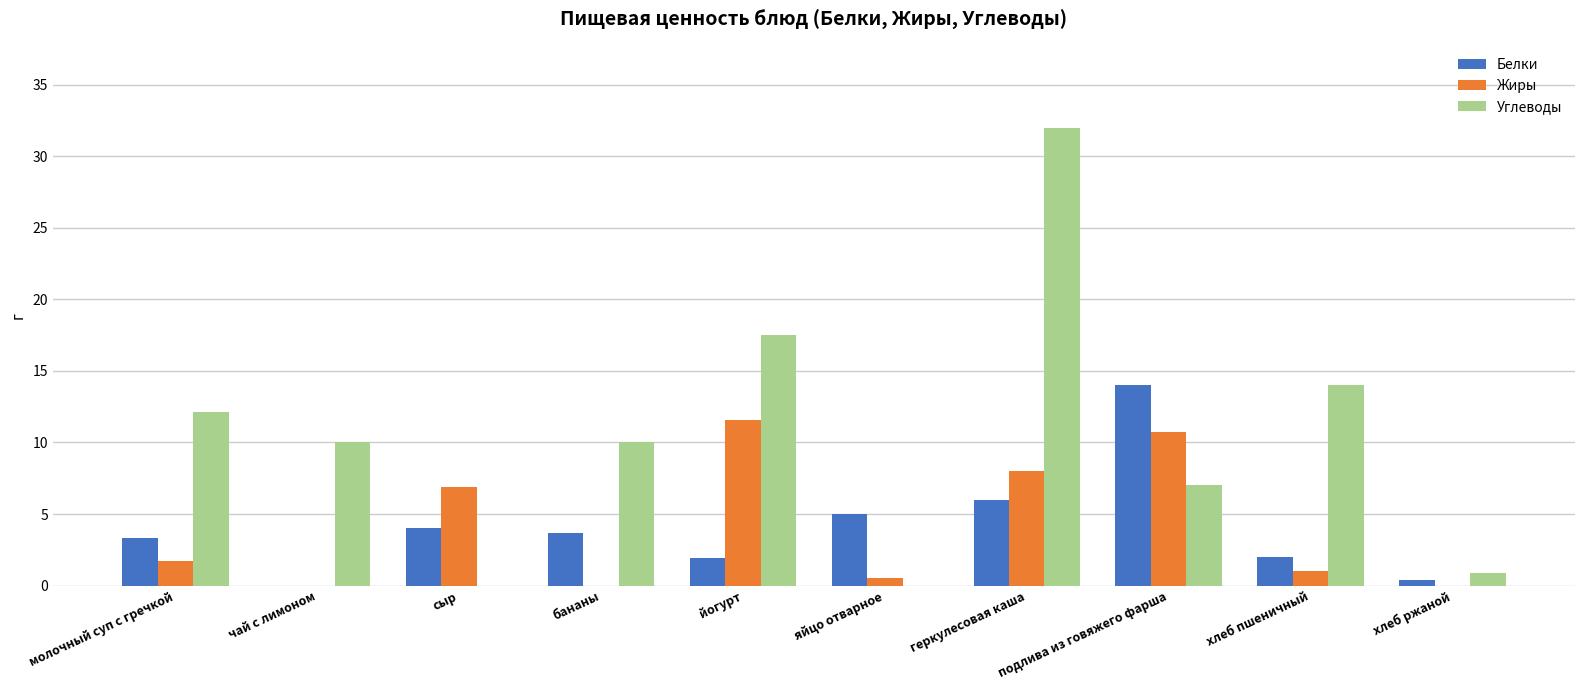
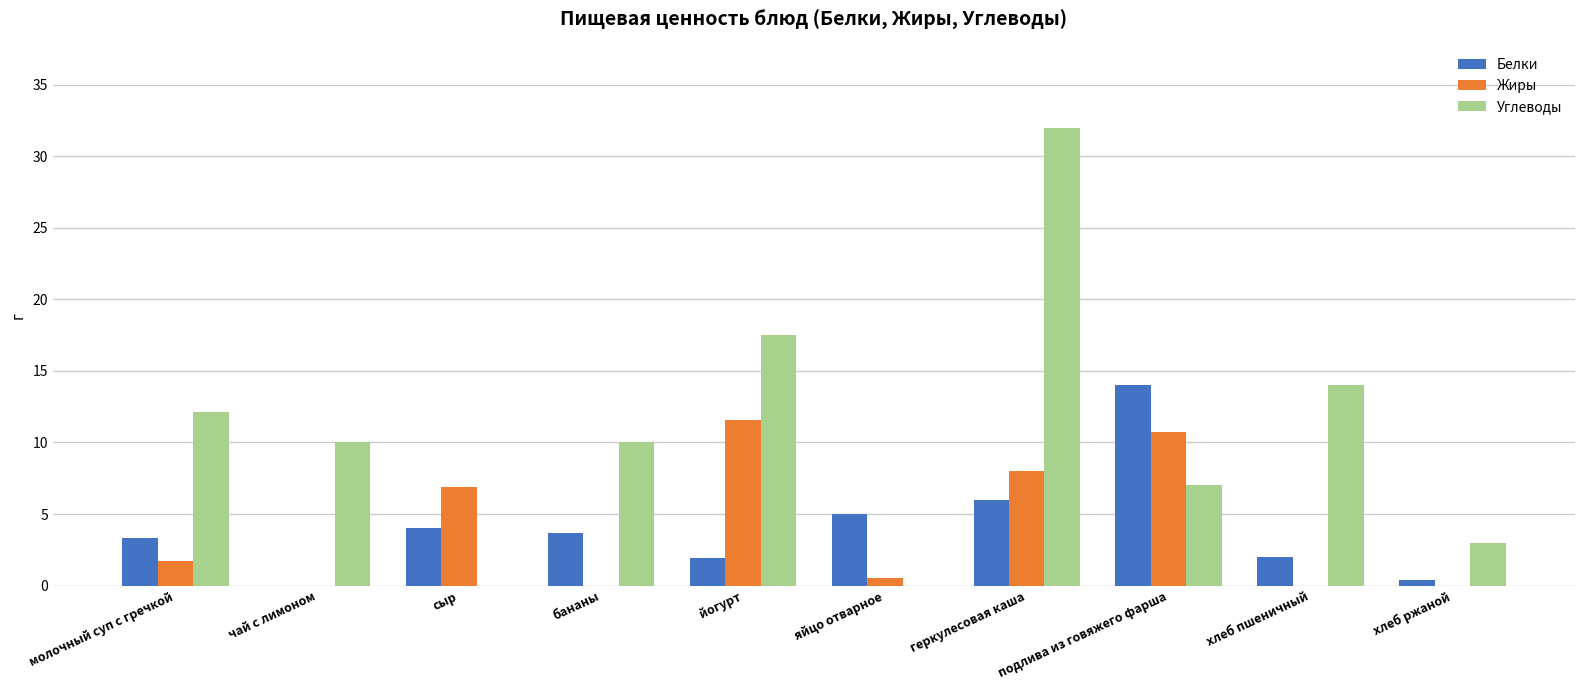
Жиры, хлеб пшеничный: 1 -> 0
Углеводы, хлеб ржаной: 0.9 -> 3.0
